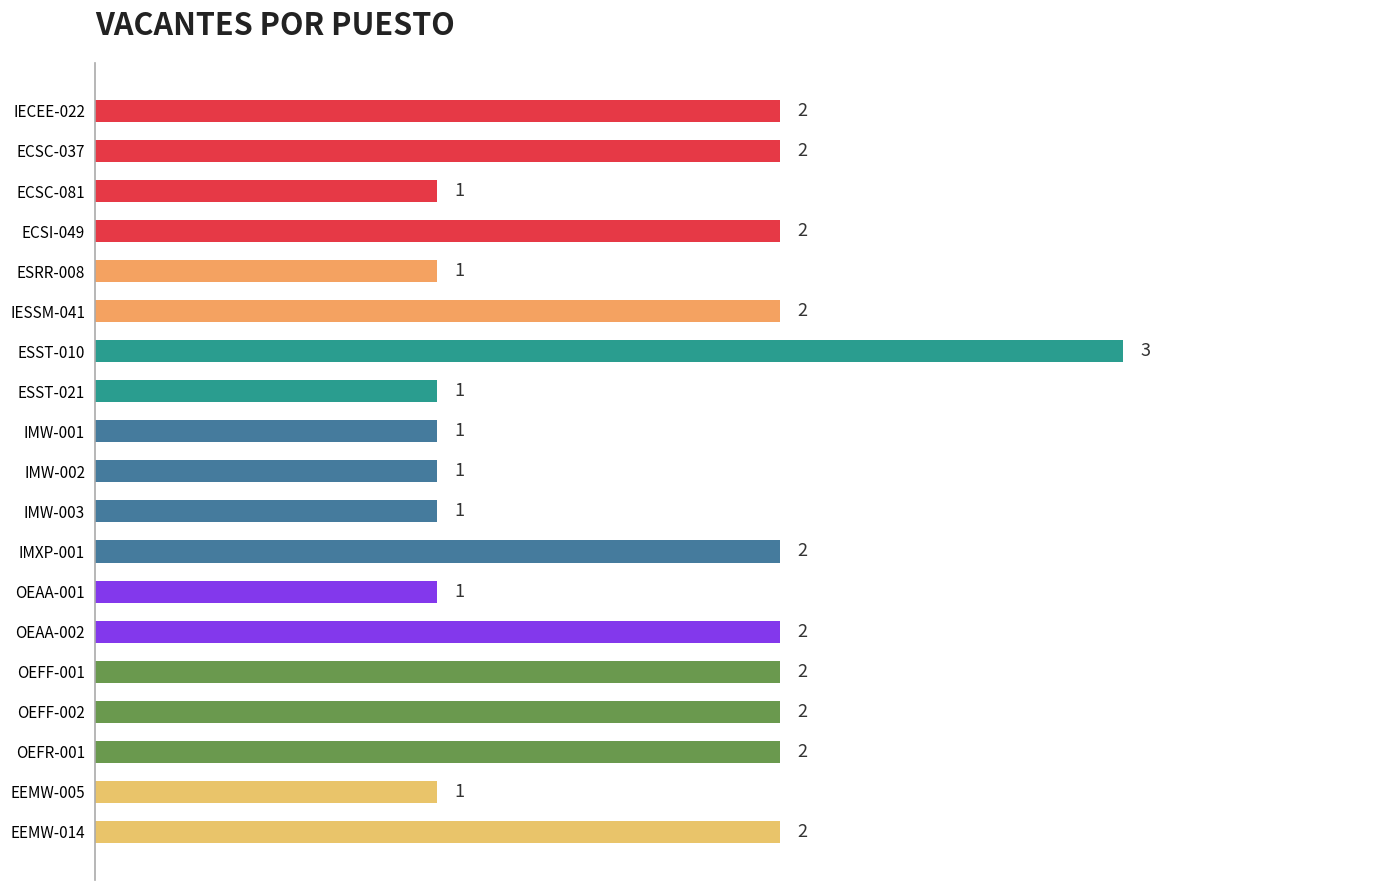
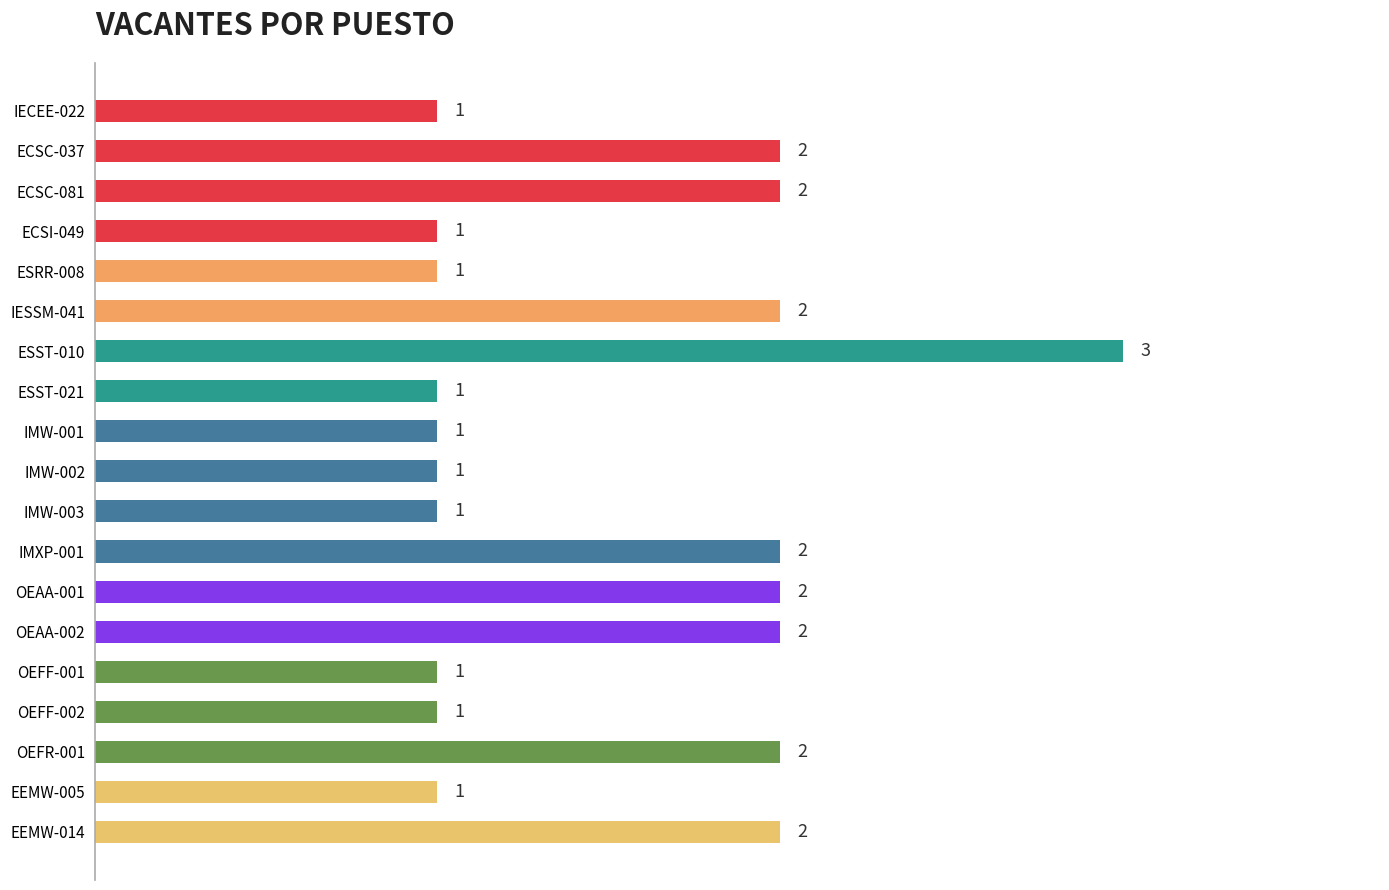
IECEE-022: 2 -> 1
ECSC-081: 1 -> 2
ECSI-049: 2 -> 1
OEAA-001: 1 -> 2
OEFF-001: 2 -> 1
OEFF-002: 2 -> 1
